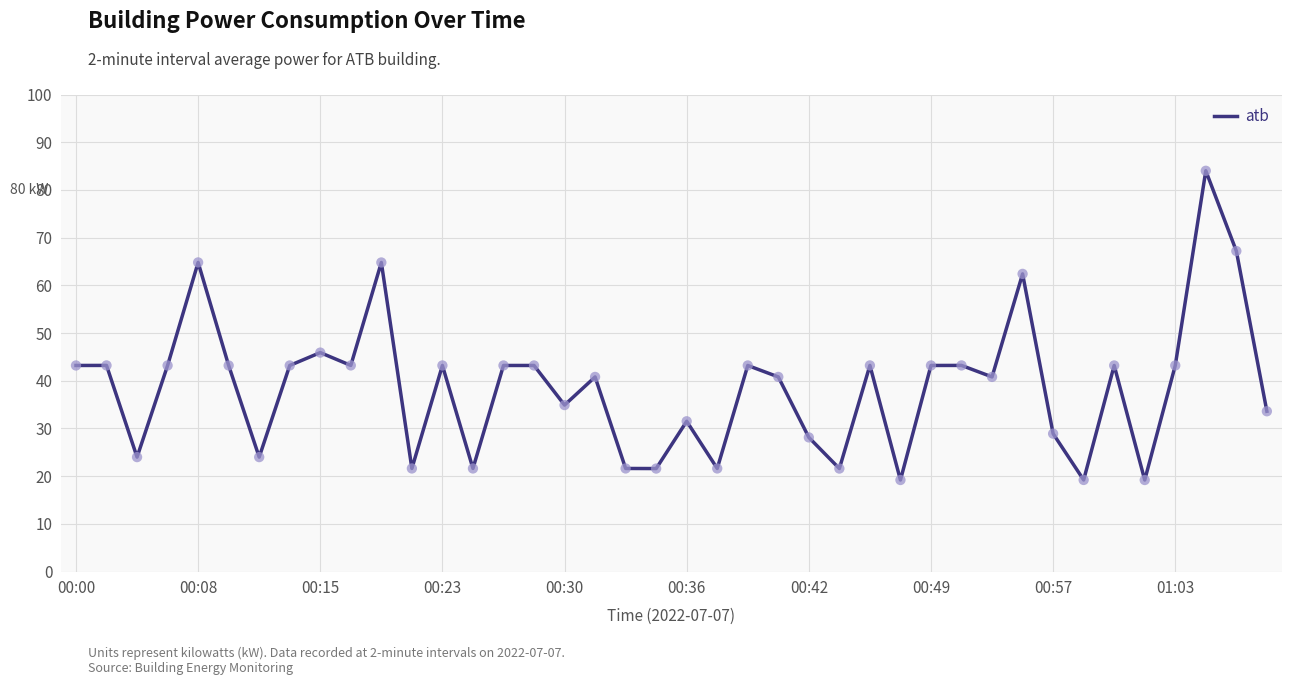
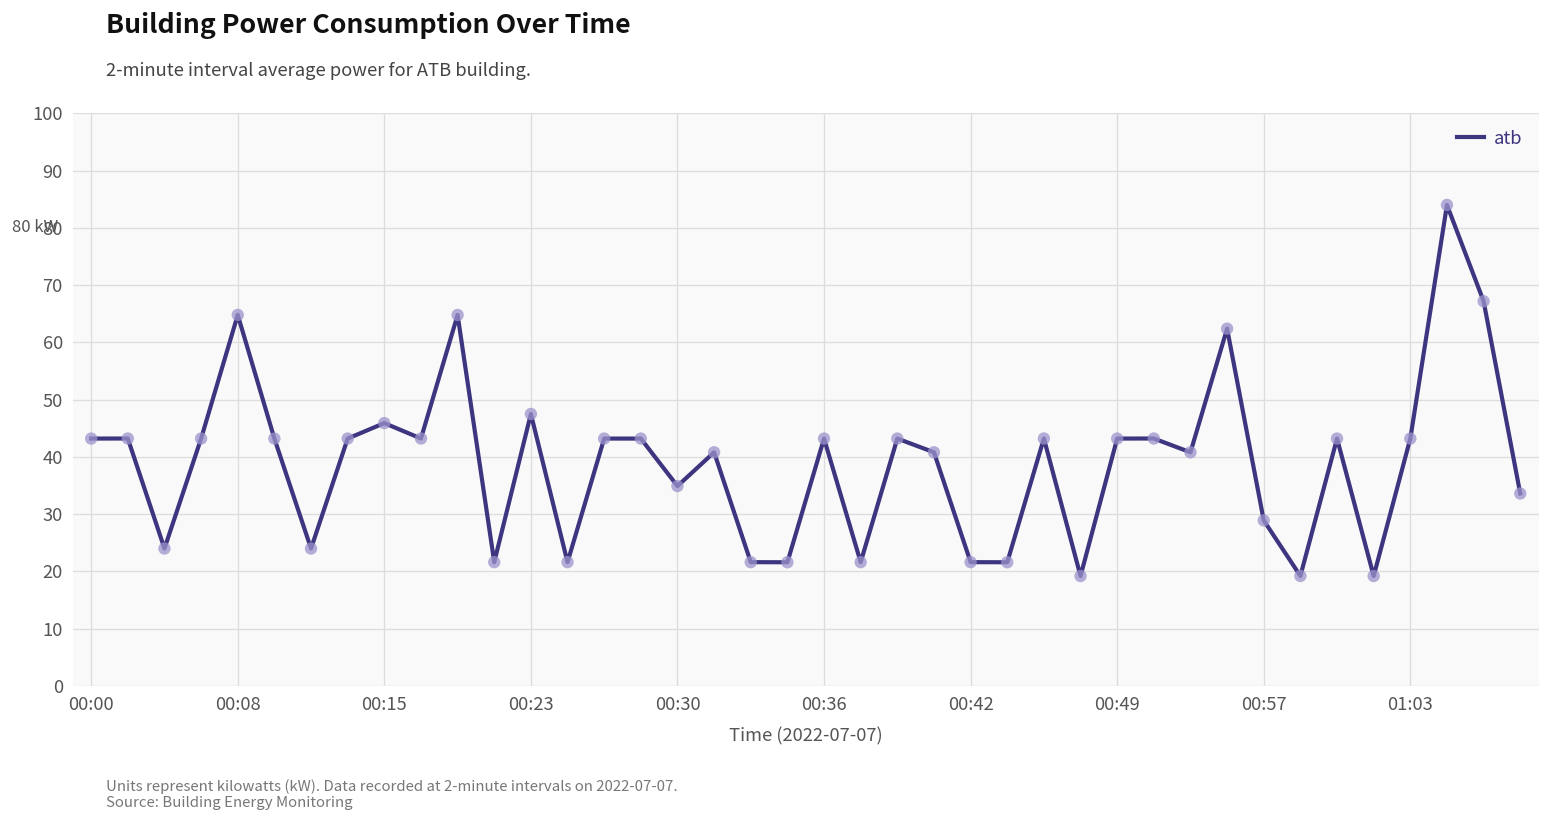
00:23: 43 -> 48
00:36: 32 -> 43
00:42: 28 -> 22
